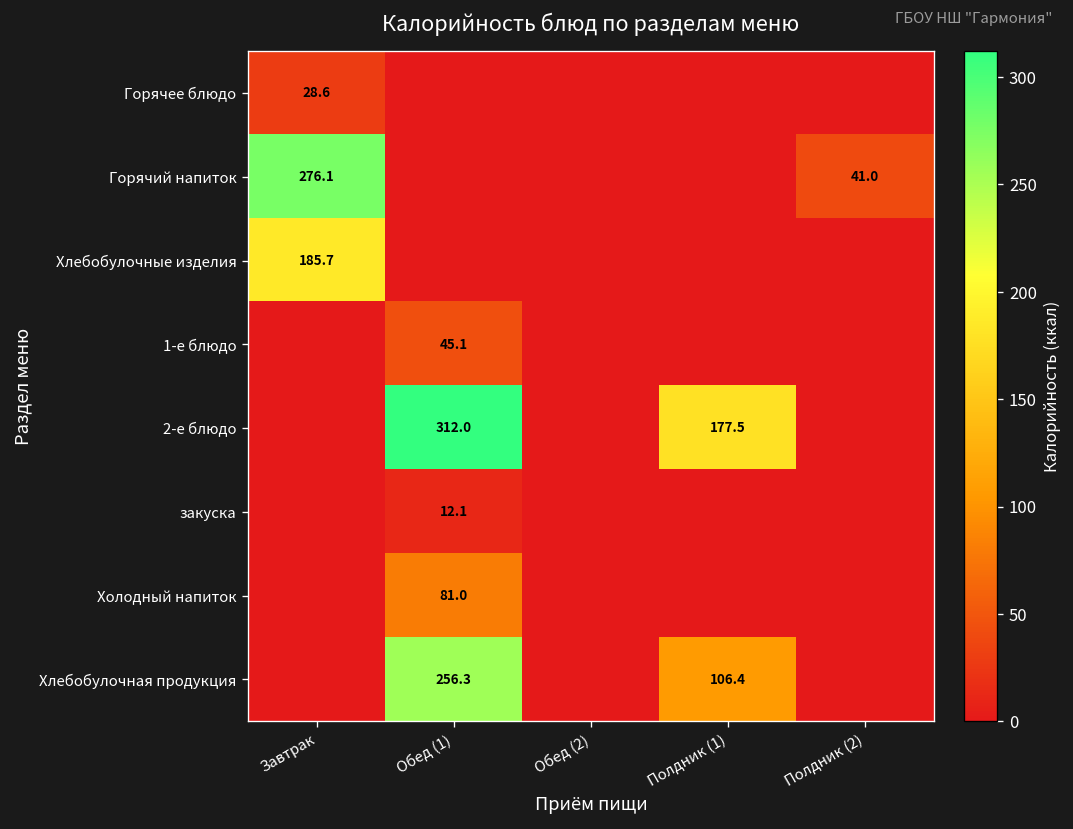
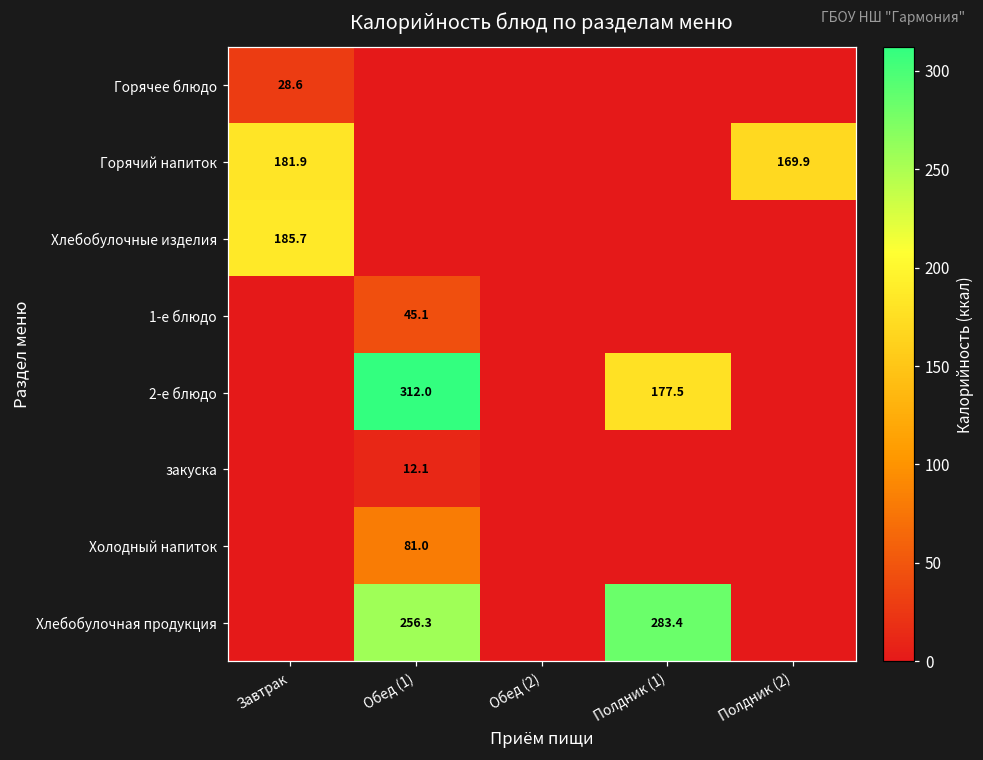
Горячий напиток, Завтрак: 276.1 -> 181.9
Горячий напиток, Полдник (2): 41.0 -> 169.9
Хлебобулочная продукция, Полдник (1): 106.4 -> 283.4
